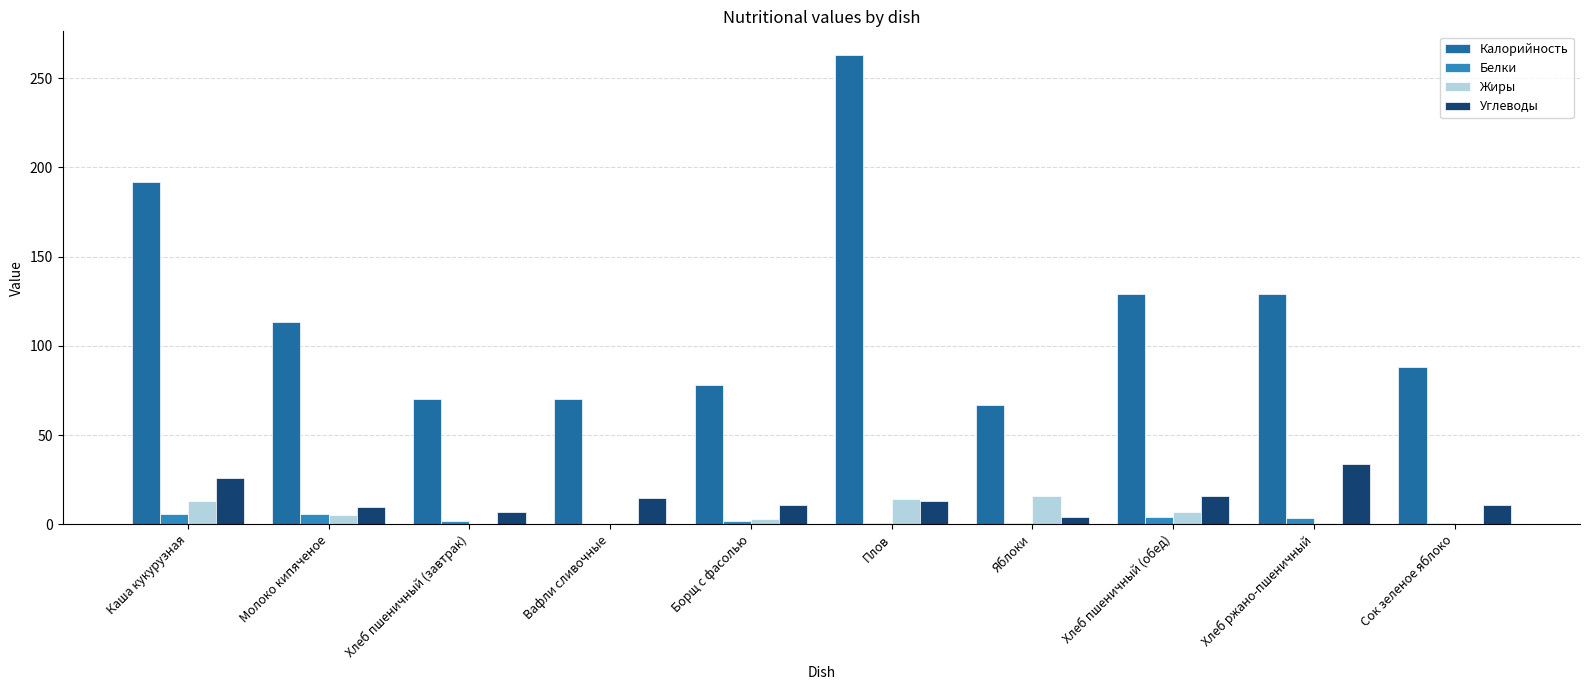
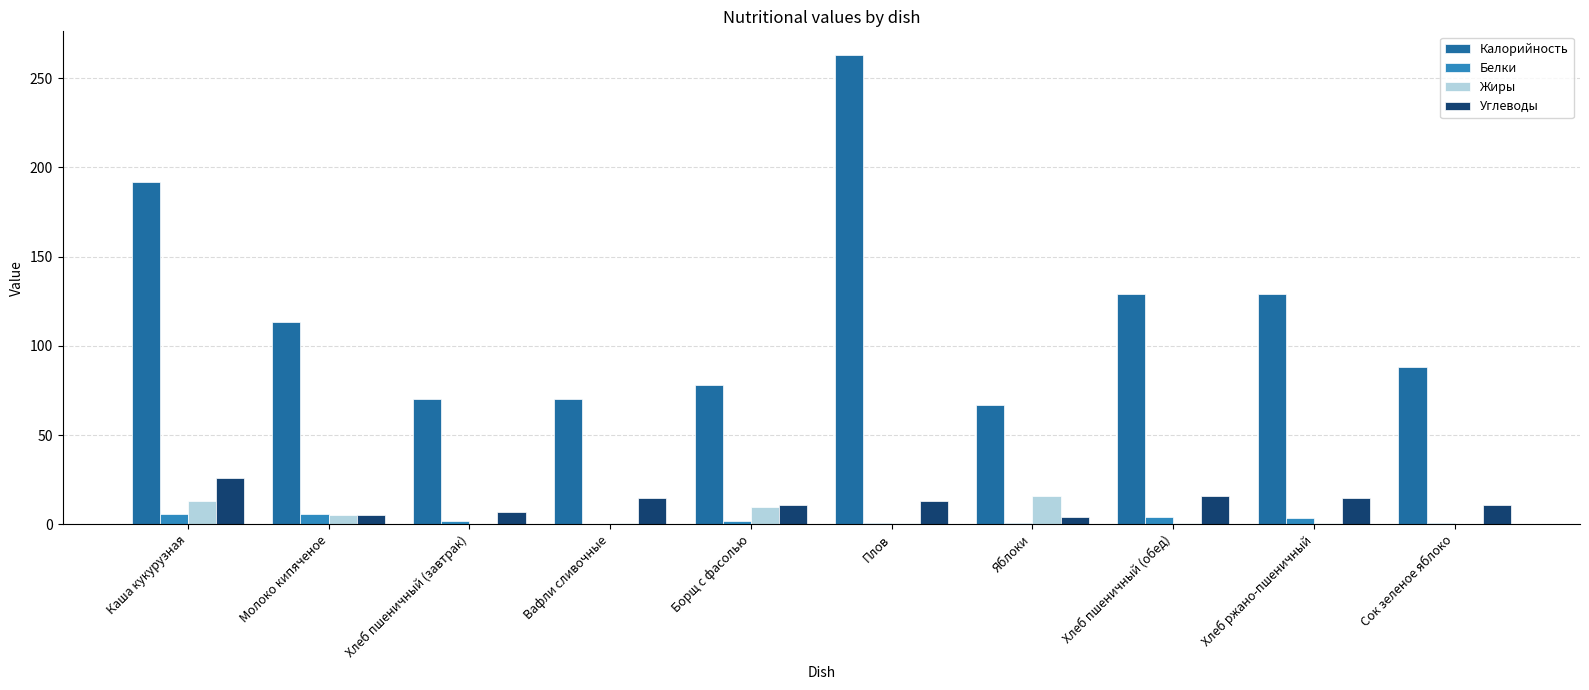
Углеводы, Молоко кипяченое: 10 -> 5
Жиры, Борщ с фасолью: 3 -> 10
Жиры, Плов: 14 -> 1
Жиры, Хлеб пшеничный (обед): 7 -> 1
Углеводы, Хлеб ржано-пшеничный: 34 -> 15
